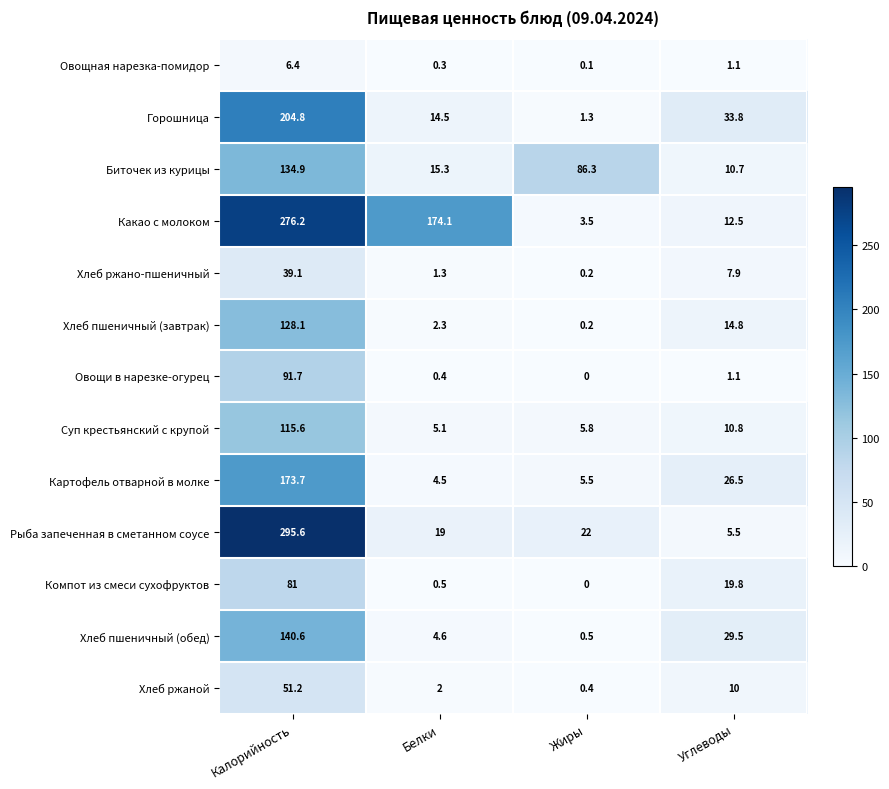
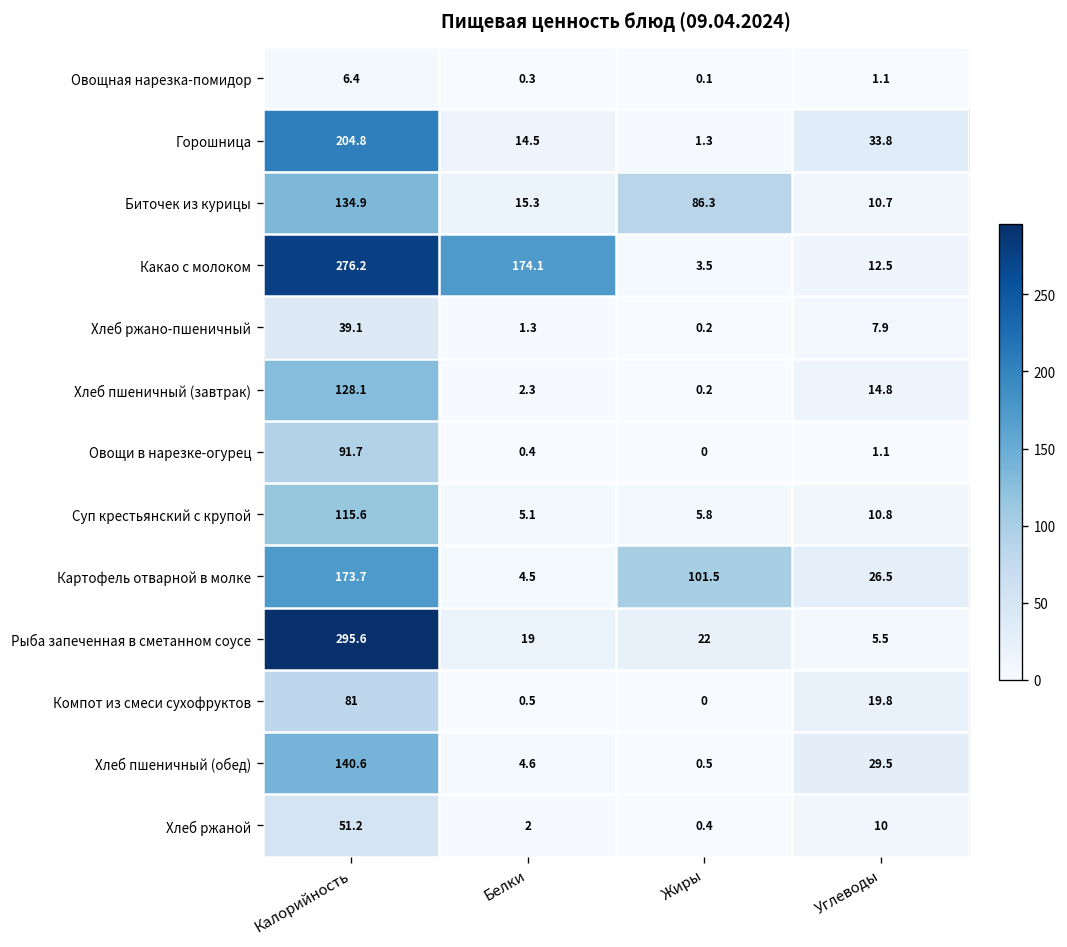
Картофель отварной в молке, Жиры: 5.5 -> 101.5
